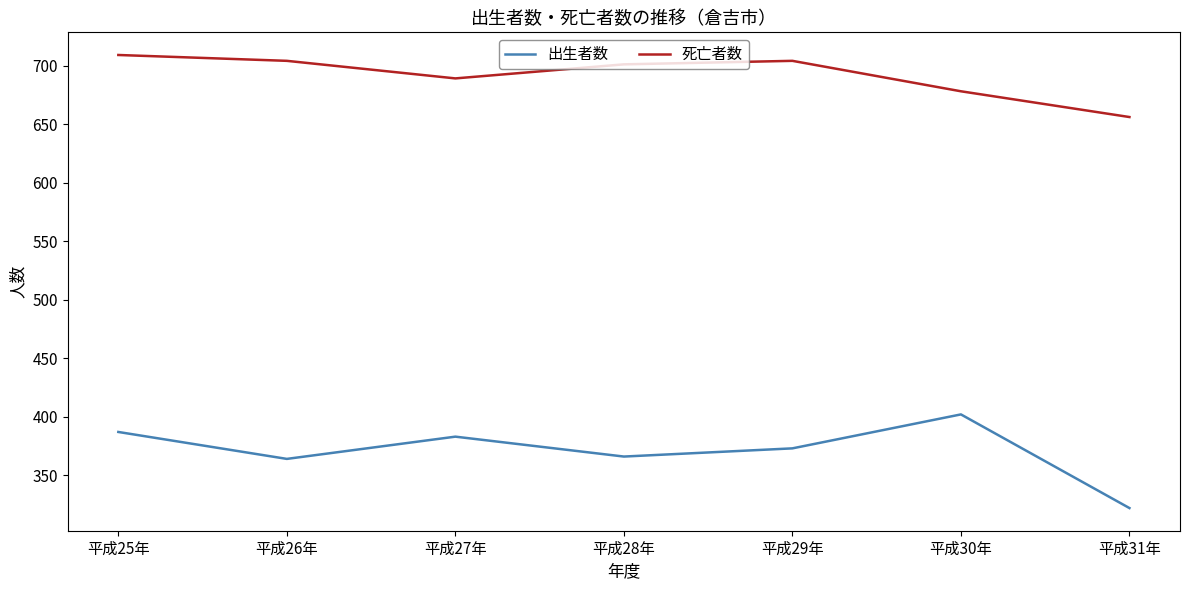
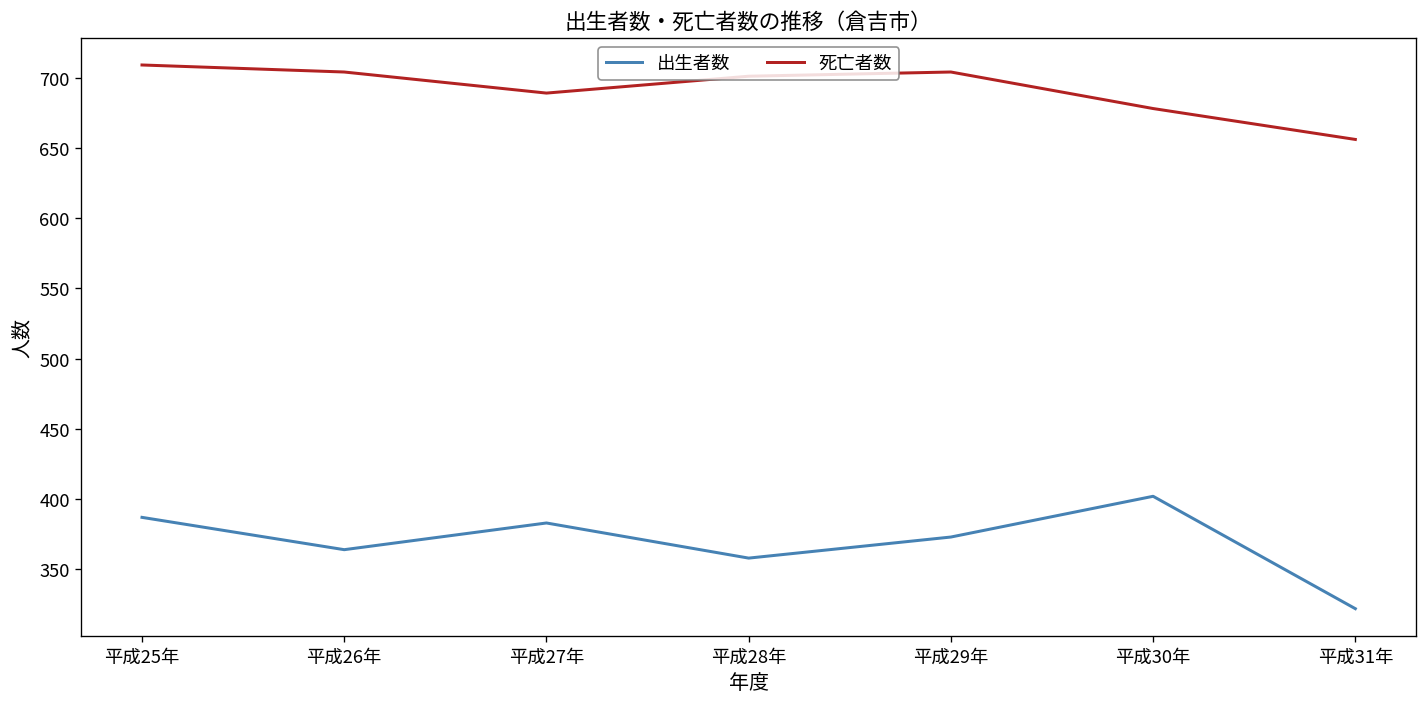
出生者数, 平成28年: 366 -> 358
